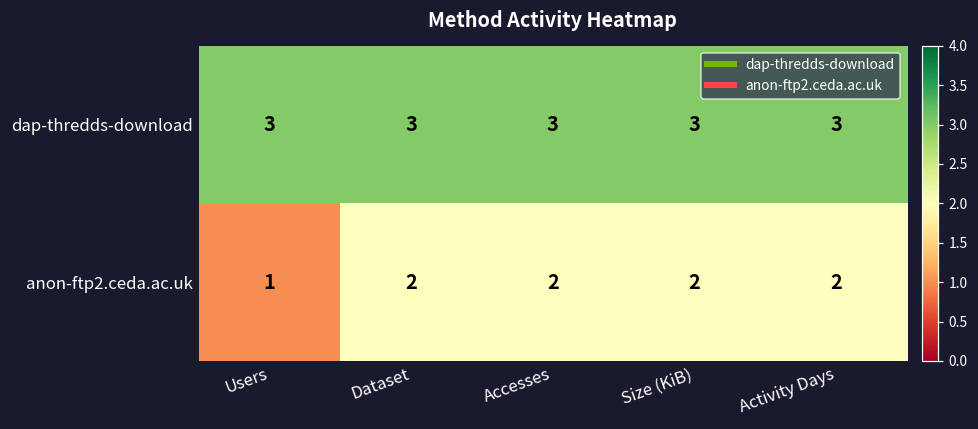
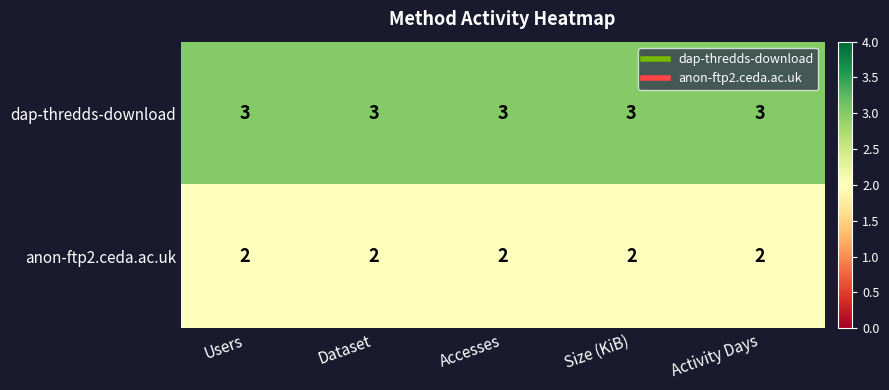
anon-ftp2.ceda.ac.uk, Users: 1 -> 2
